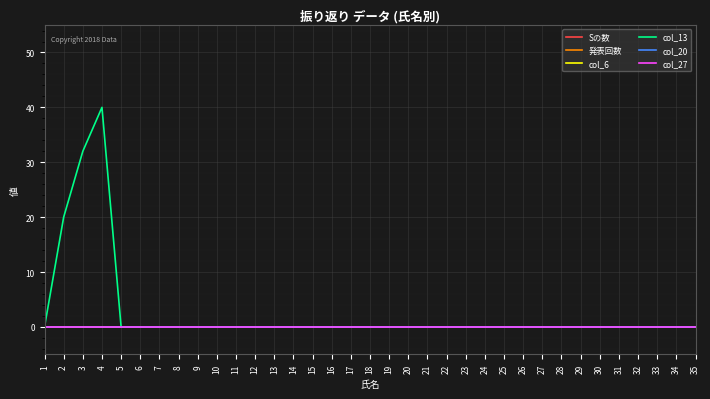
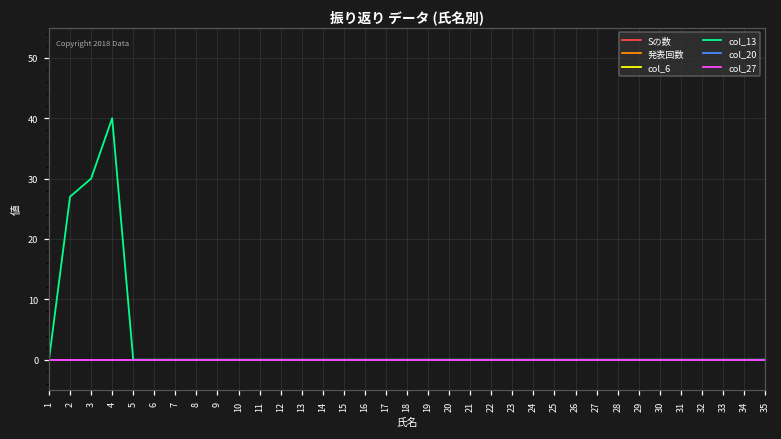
col_13, 2: 20 -> 27
col_13, 3: 32 -> 30
